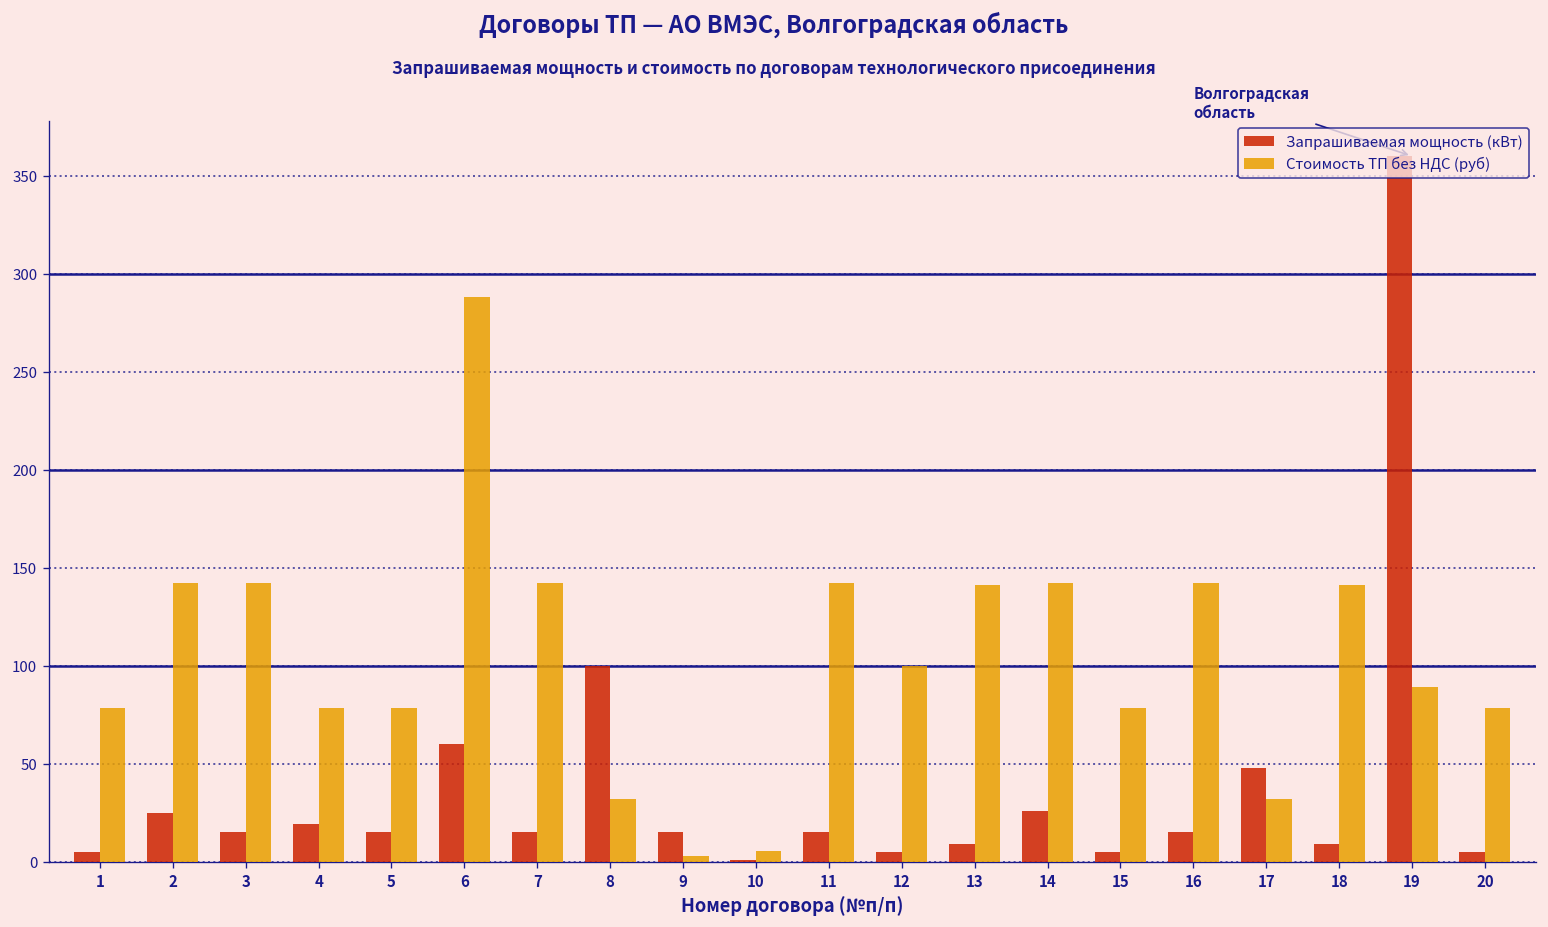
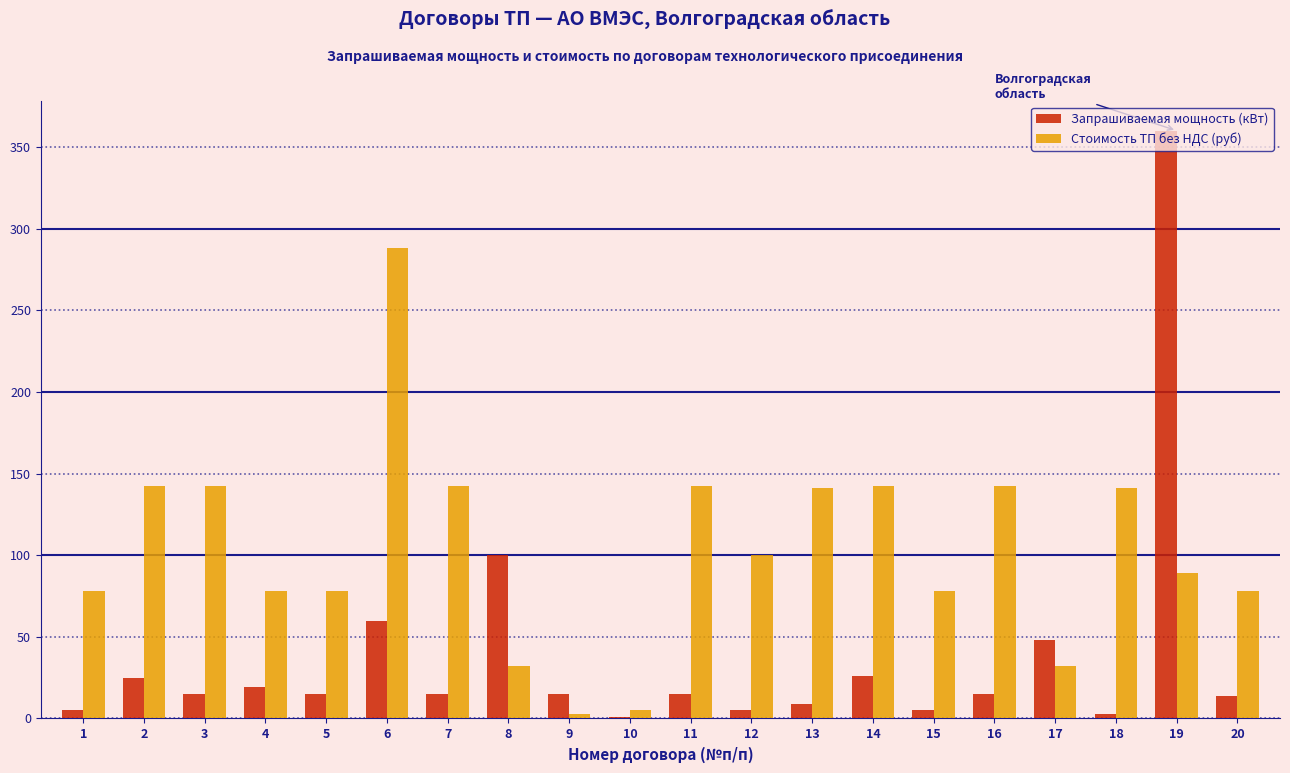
Запрашиваемая мощность (кВт), 18: 9 -> 3
Запрашиваемая мощность (кВт), 20: 5 -> 14
